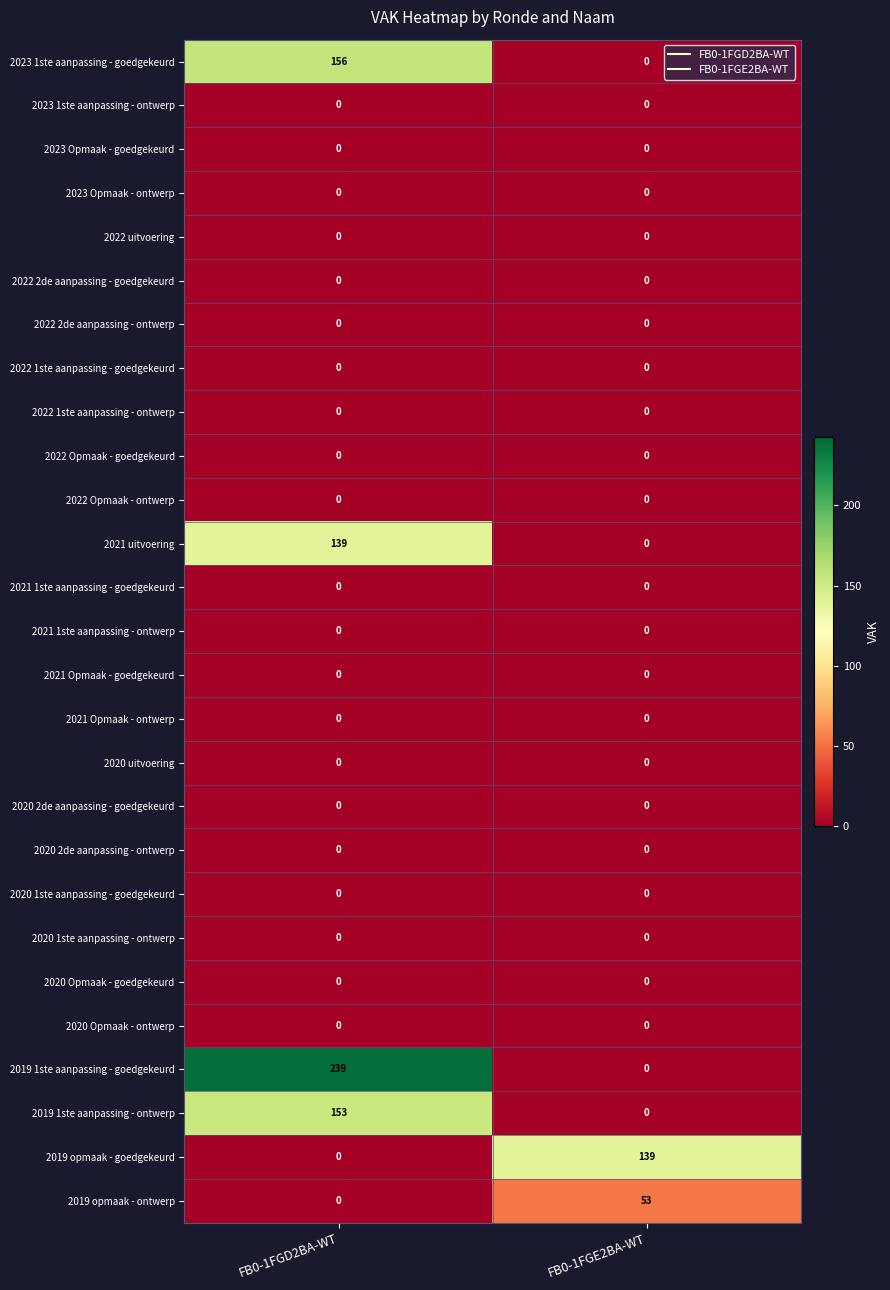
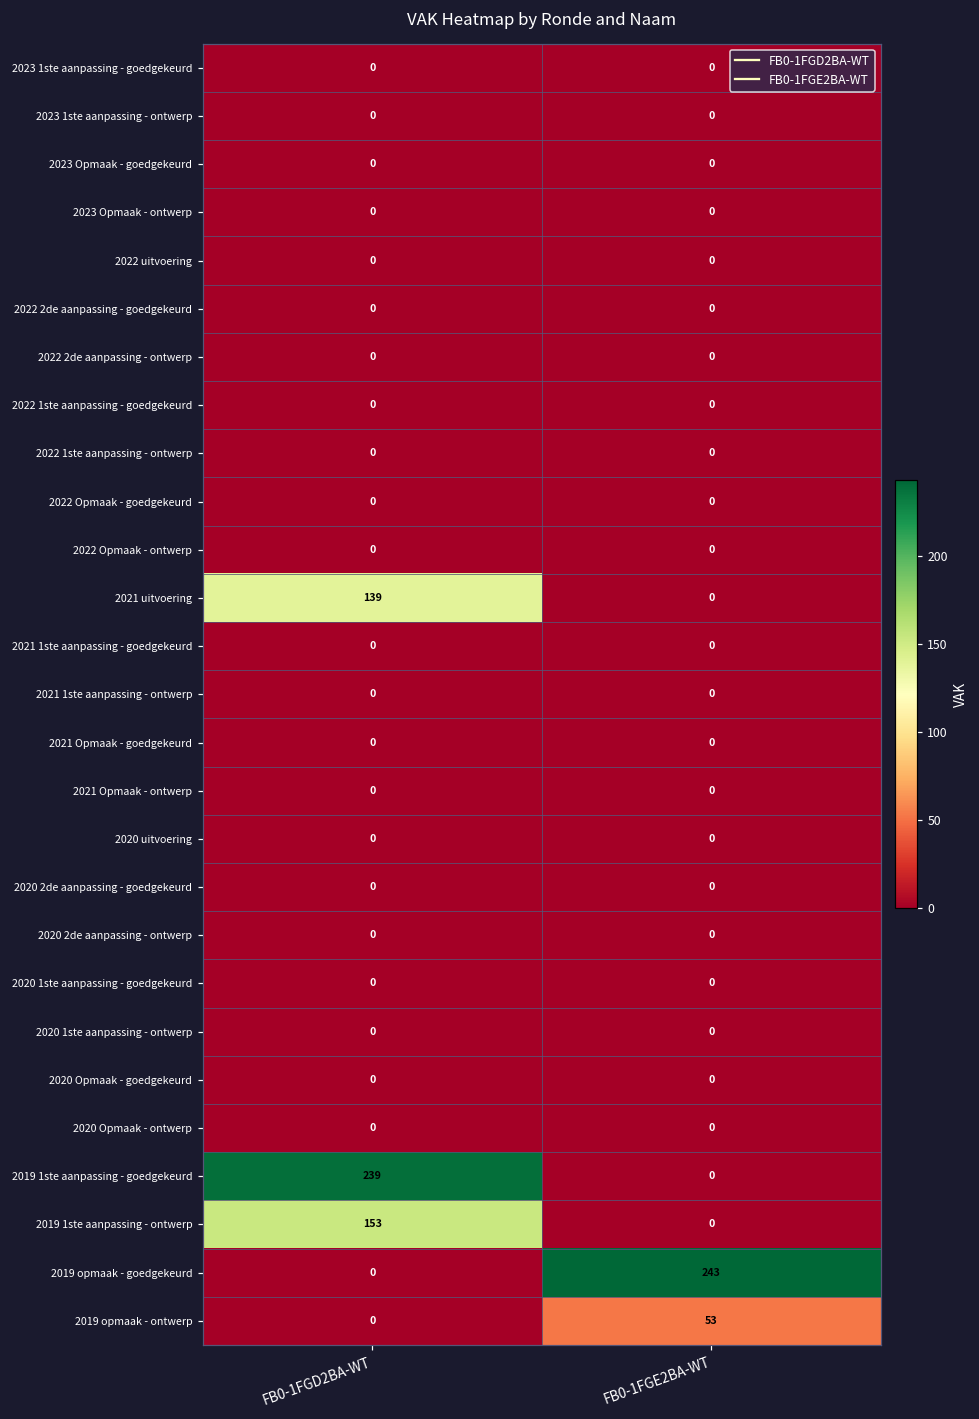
2023 1ste aanpassing - goedgekeurd, FB0-1FGD2BA-WT: 156 -> 0
2019 opmaak - goedgekeurd, FB0-1FGE2BA-WT: 139 -> 243
